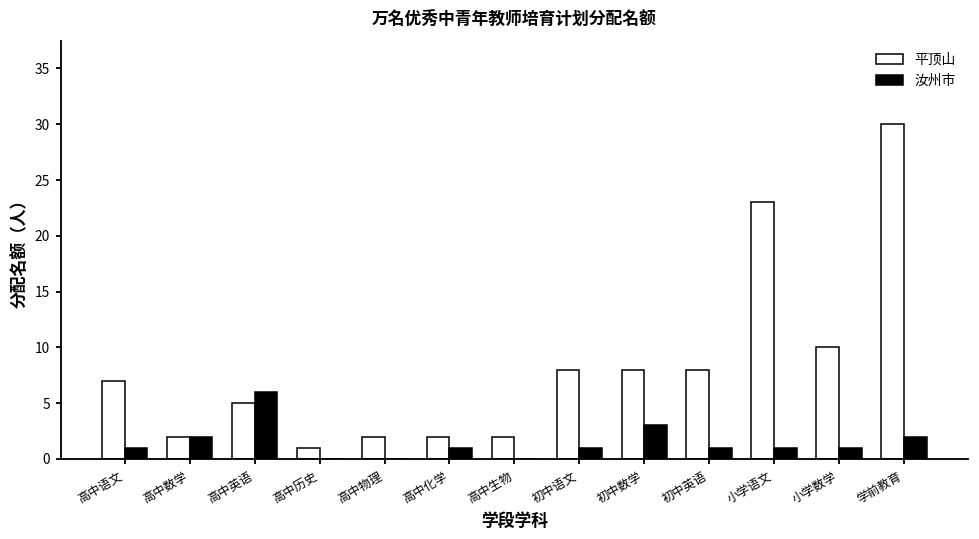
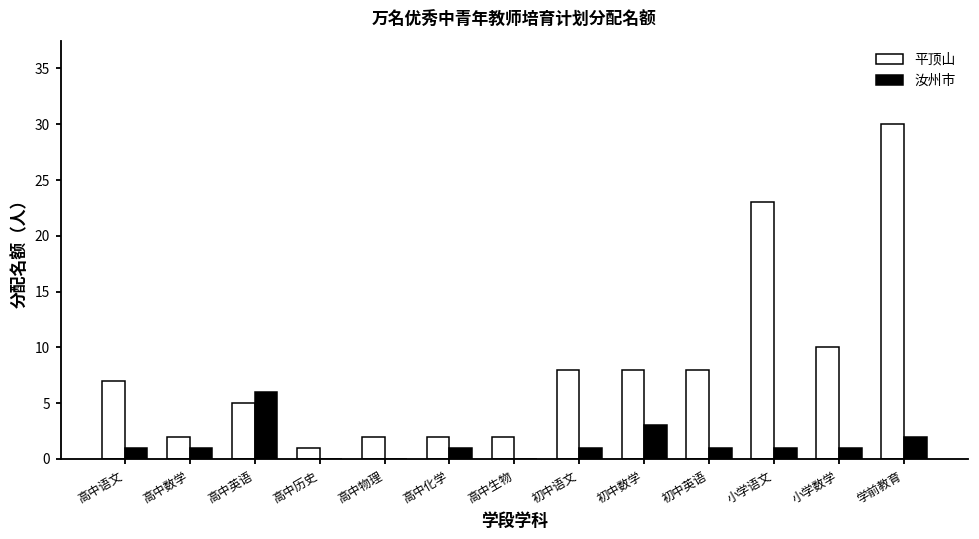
汝州市, 高中数学: 2 -> 1
